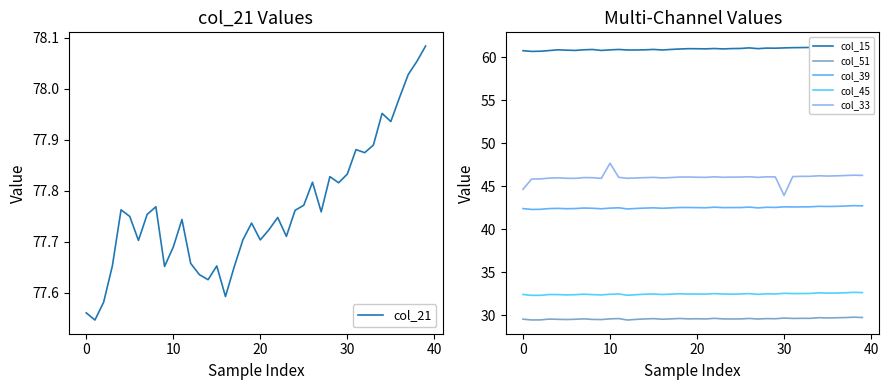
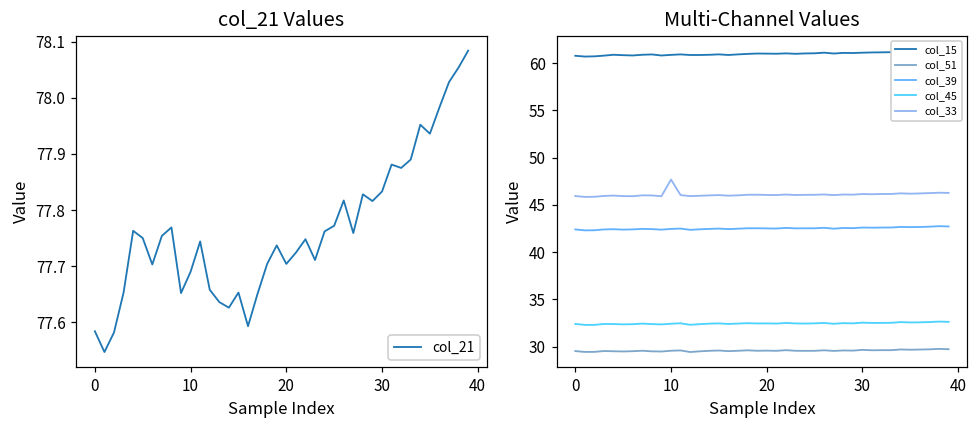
col_21 Values, 0: 77.56 -> 77.58
Multi-Channel Values, col_33, 0: 45 -> 46
Multi-Channel Values, col_33, 30: 44 -> 46
